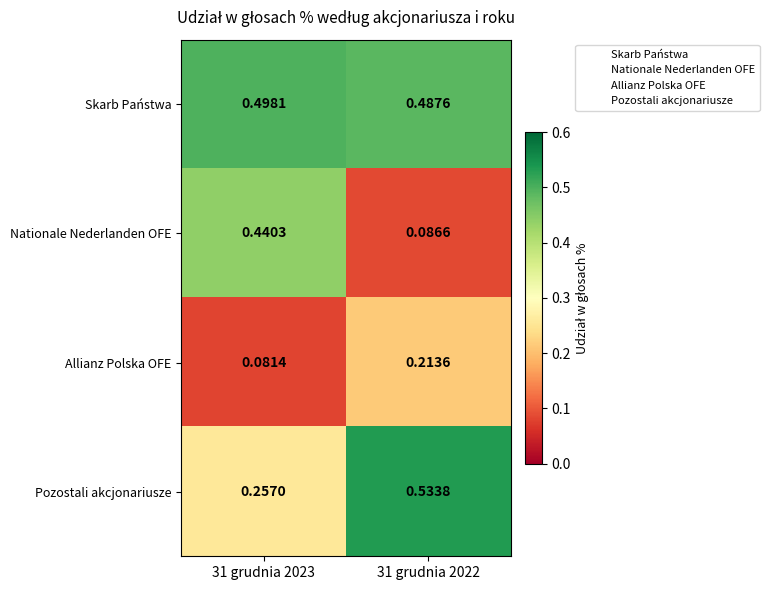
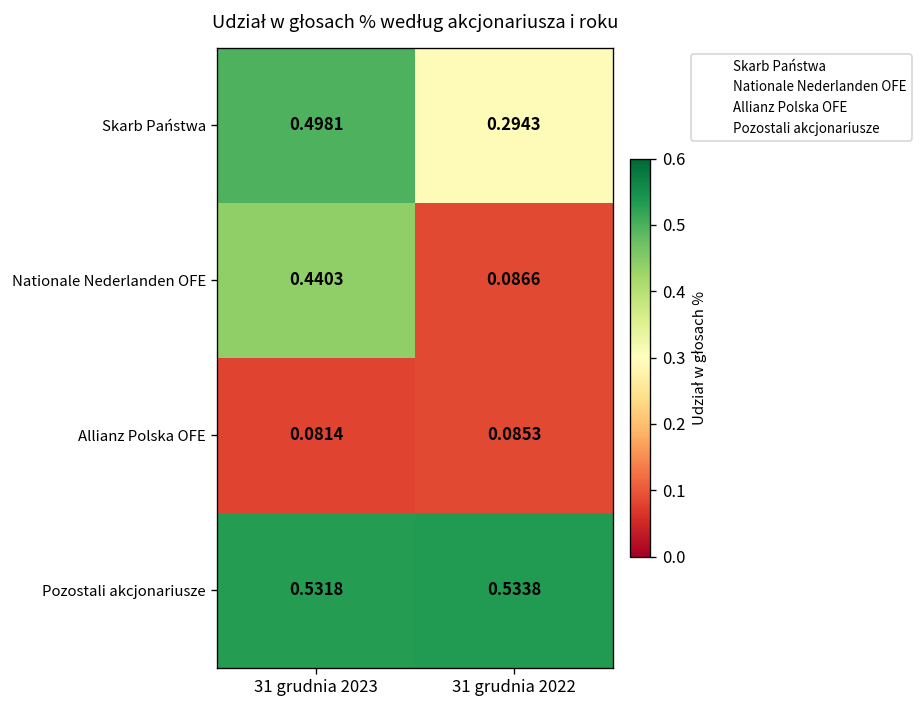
Skarb Państwa, 31 grudnia 2022: 0.4876 -> 0.2943
Allianz Polska OFE, 31 grudnia 2022: 0.2136 -> 0.0853
Pozostali akcjonariusze, 31 grudnia 2023: 0.2570 -> 0.5318
